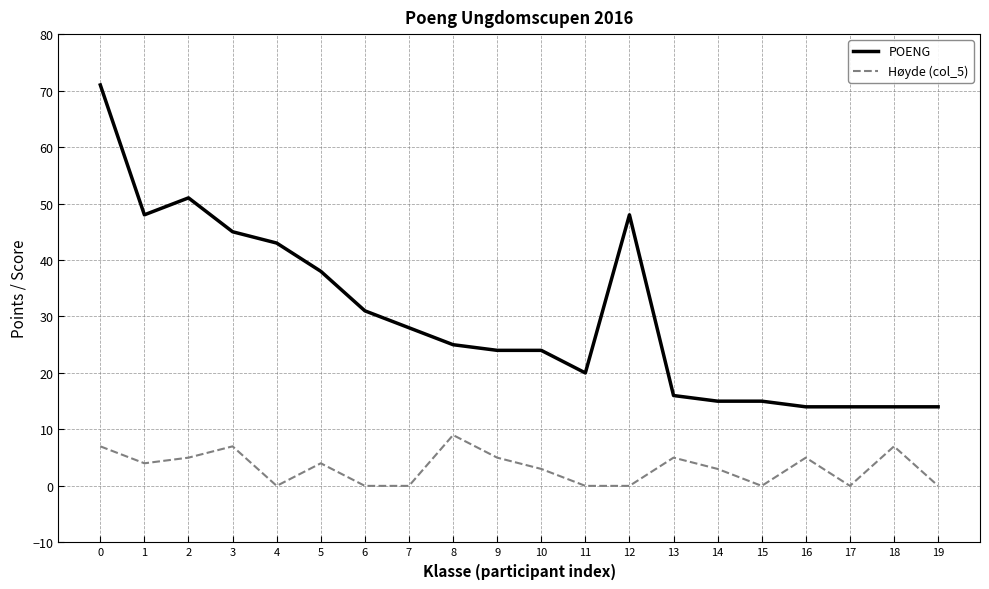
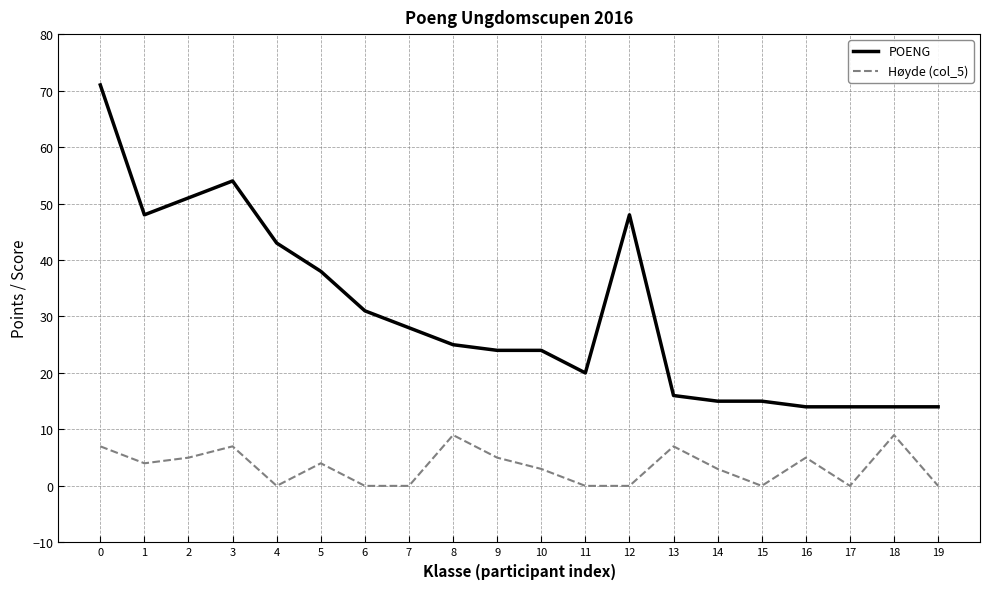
POENG, 3: 45 -> 54
Høyde (col_5), 13: 5 -> 7
Høyde (col_5), 18: 7 -> 9
